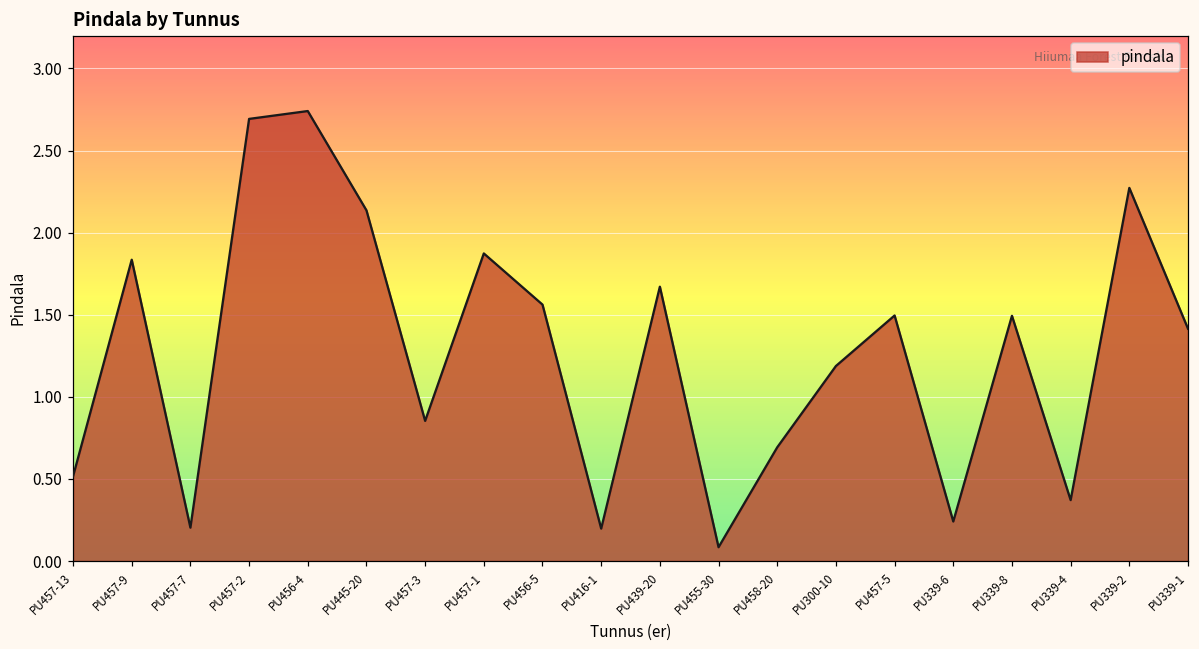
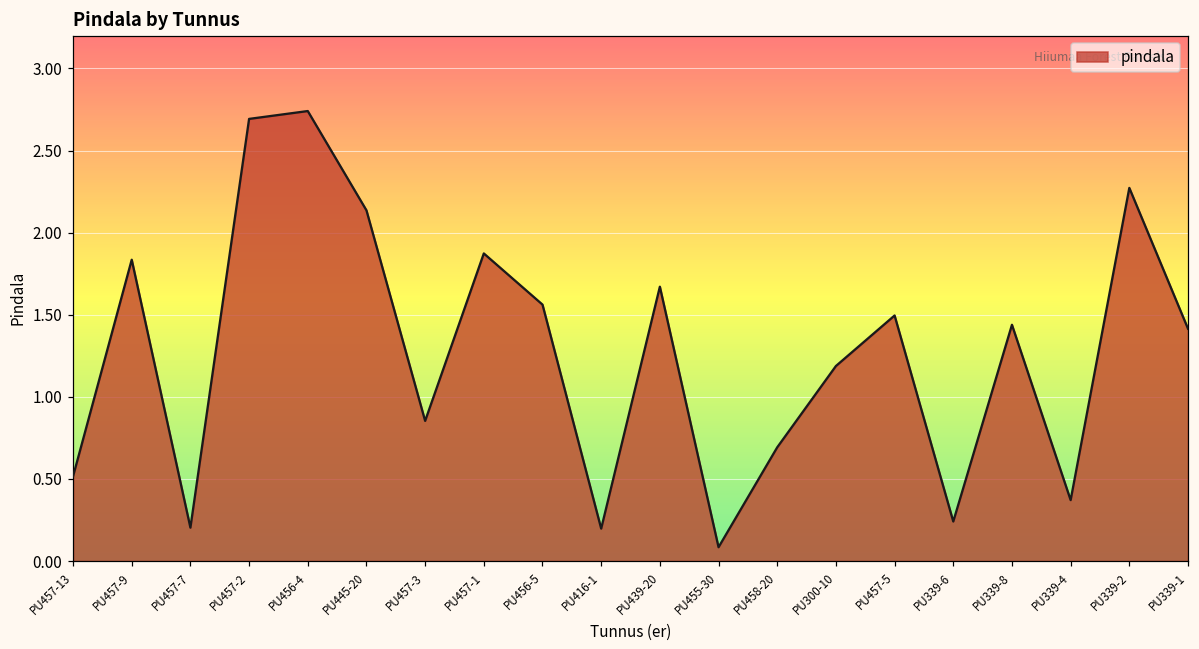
PU339-8: 1.49 -> 1.44
